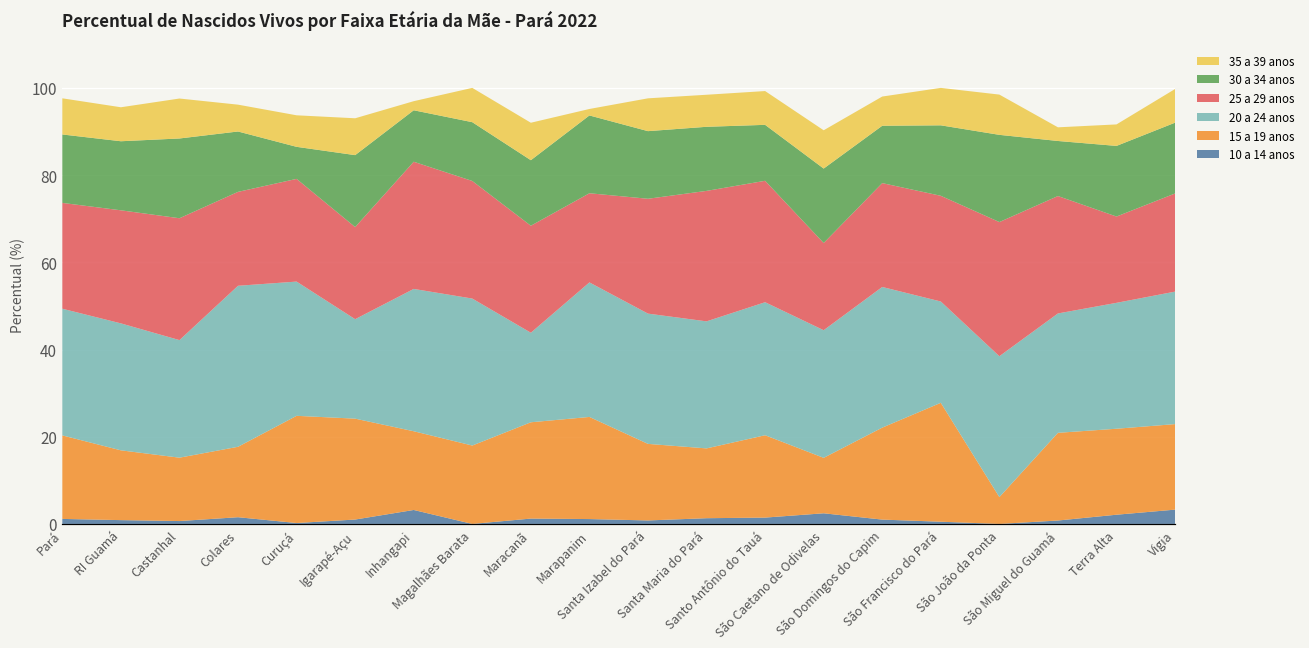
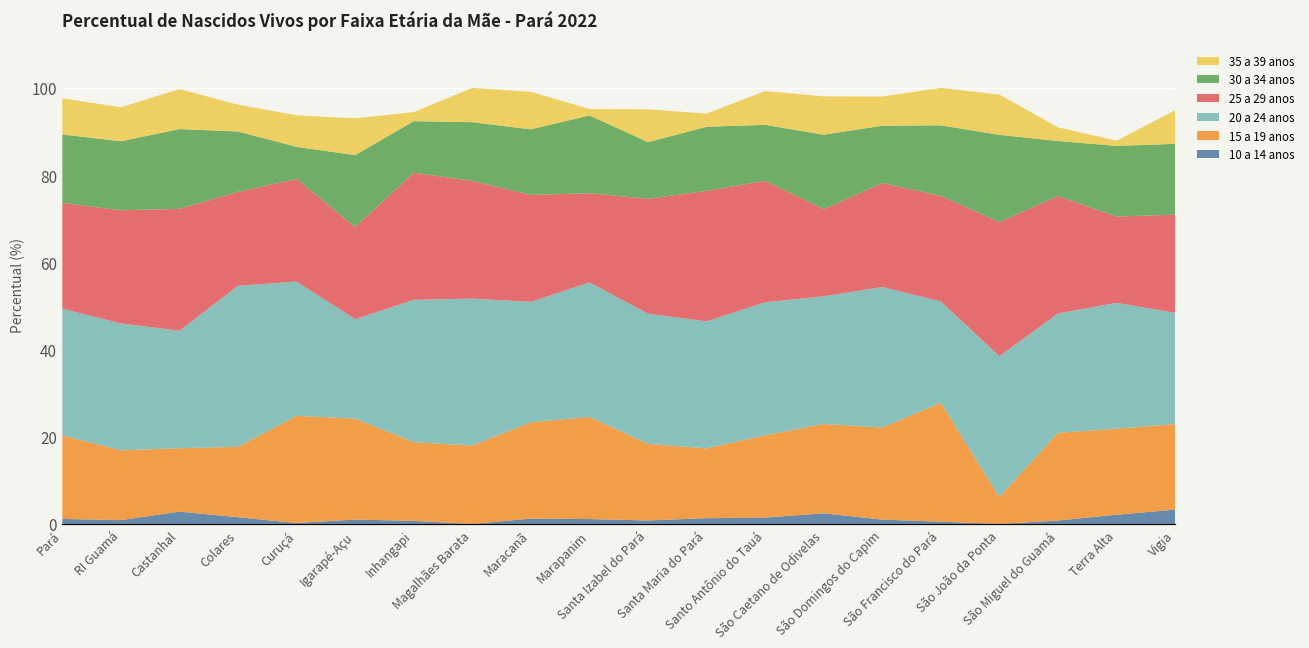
10 a 14 anos, Castanhal: 1 -> 3
10 a 14 anos, Inhangapi: 3 -> 1
20 a 24 anos, Maracanã: 21 -> 28
30 a 34 anos, Santa Izabel do Pará: 16 -> 13
35 a 39 anos, Santa Maria do Pará: 7 -> 3
15 a 19 anos, São Caetano de Odivelas: 13 -> 20
35 a 39 anos, Terra Alta: 5 -> 1
20 a 24 anos, Vigia: 30 -> 26
